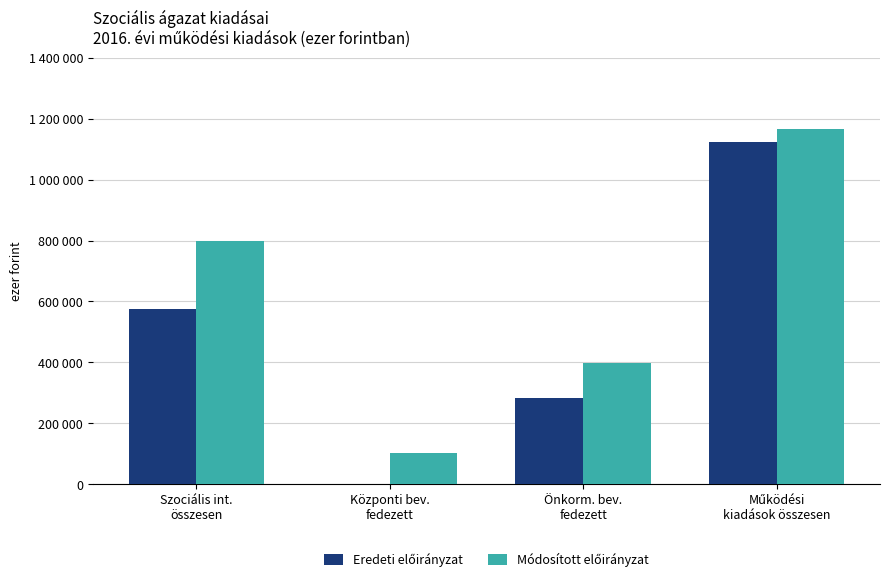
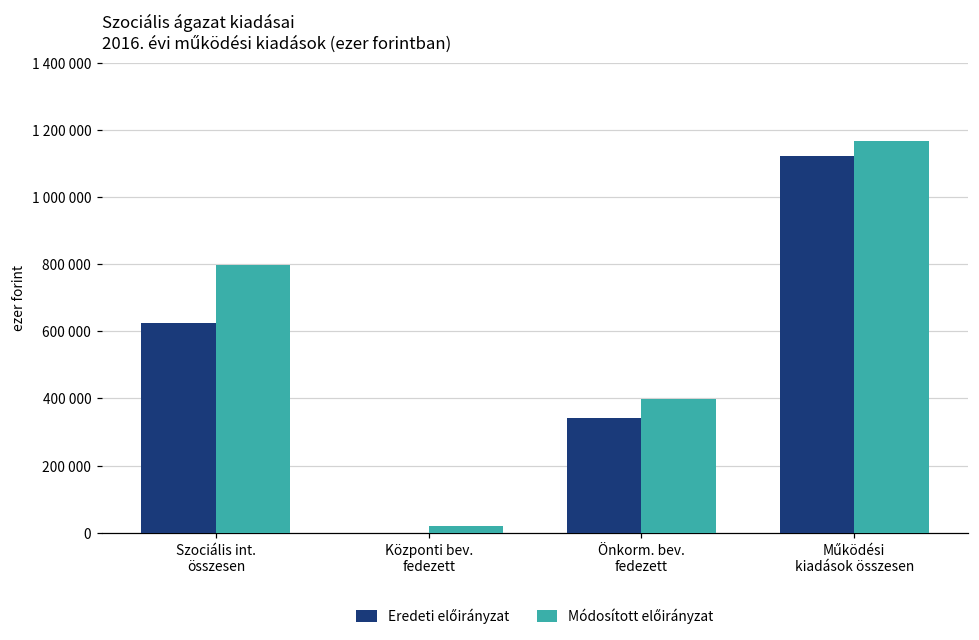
Eredeti előirányzat, Szociális int. összesen: 580000 -> 620000
Módosított előirányzat, Központi bev. fedezett: 100000 -> 20000
Eredeti előirányzat, Önkorm. bev. fedezett: 280000 -> 340000
